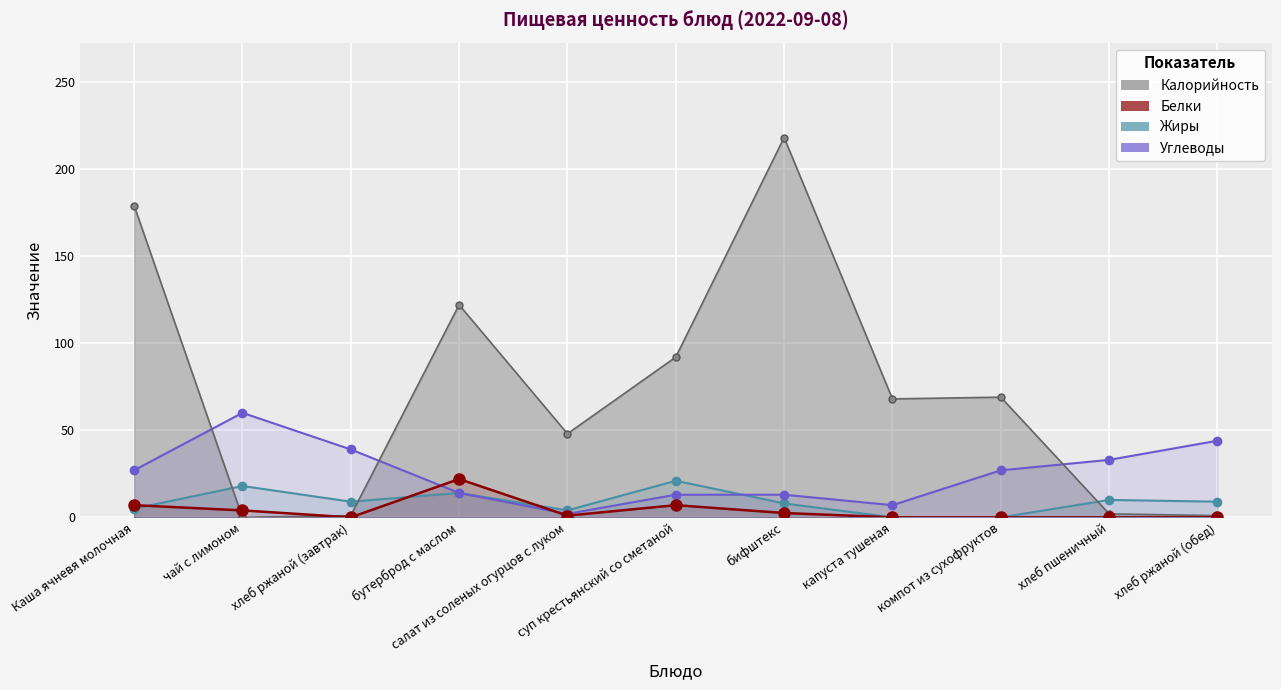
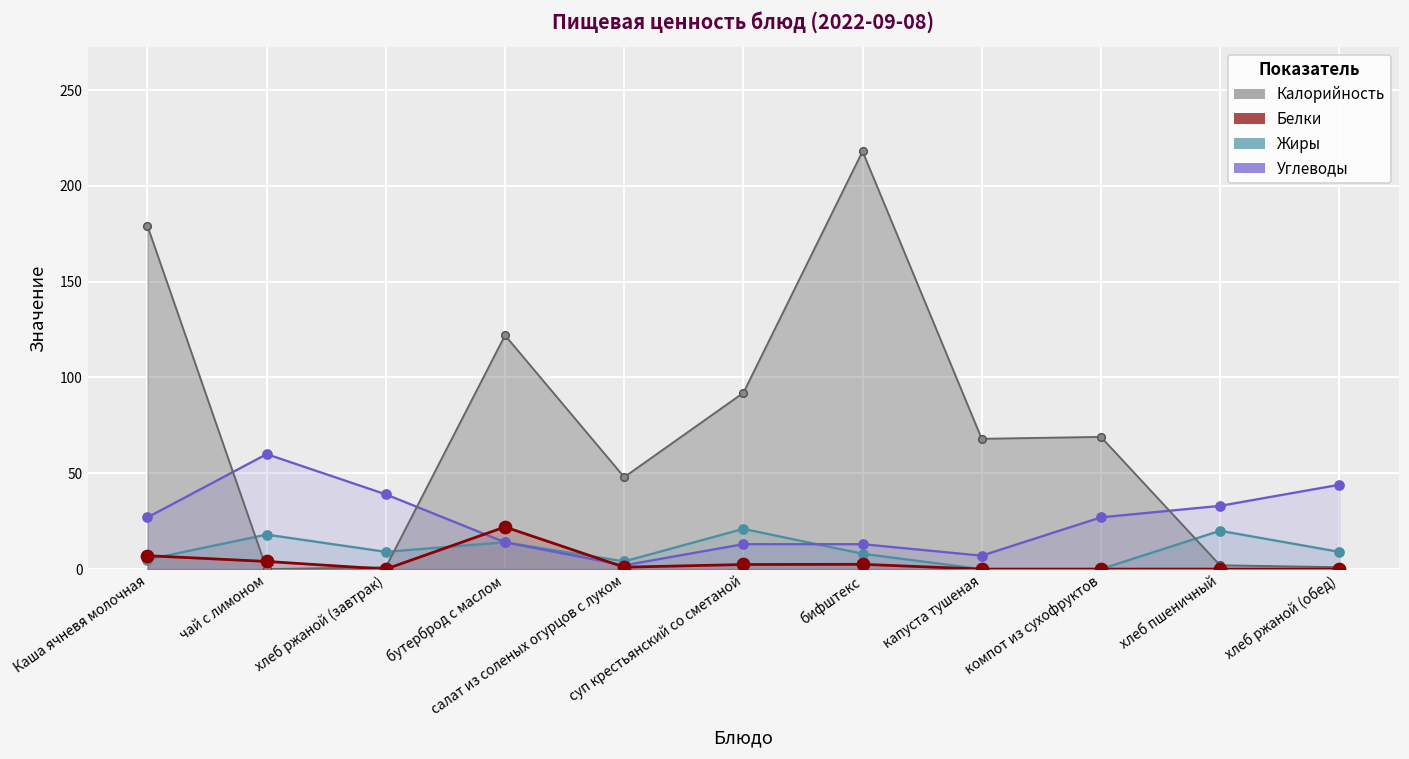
Белки, суп крестьянский со сметаной: 7 -> 2
Жиры, хлеб пшеничный: 10 -> 20
